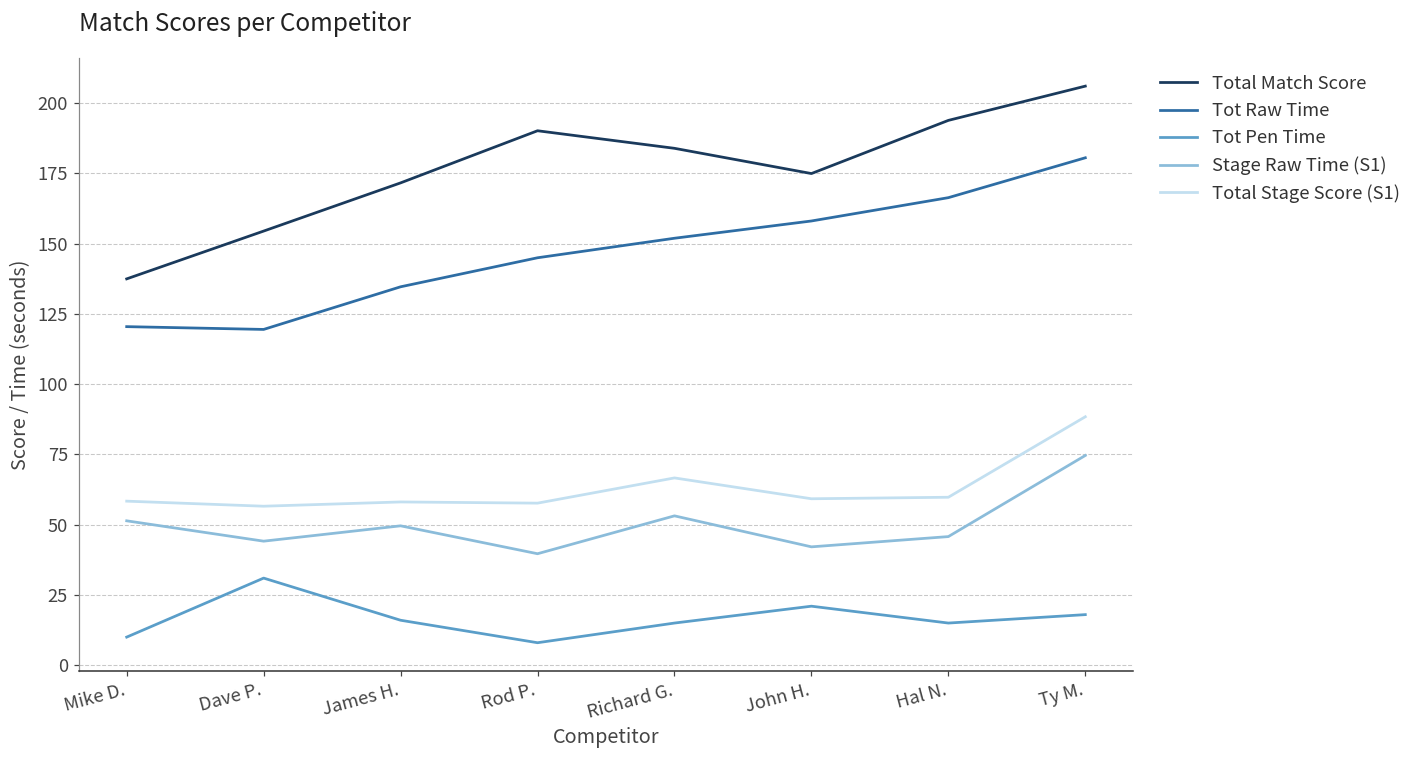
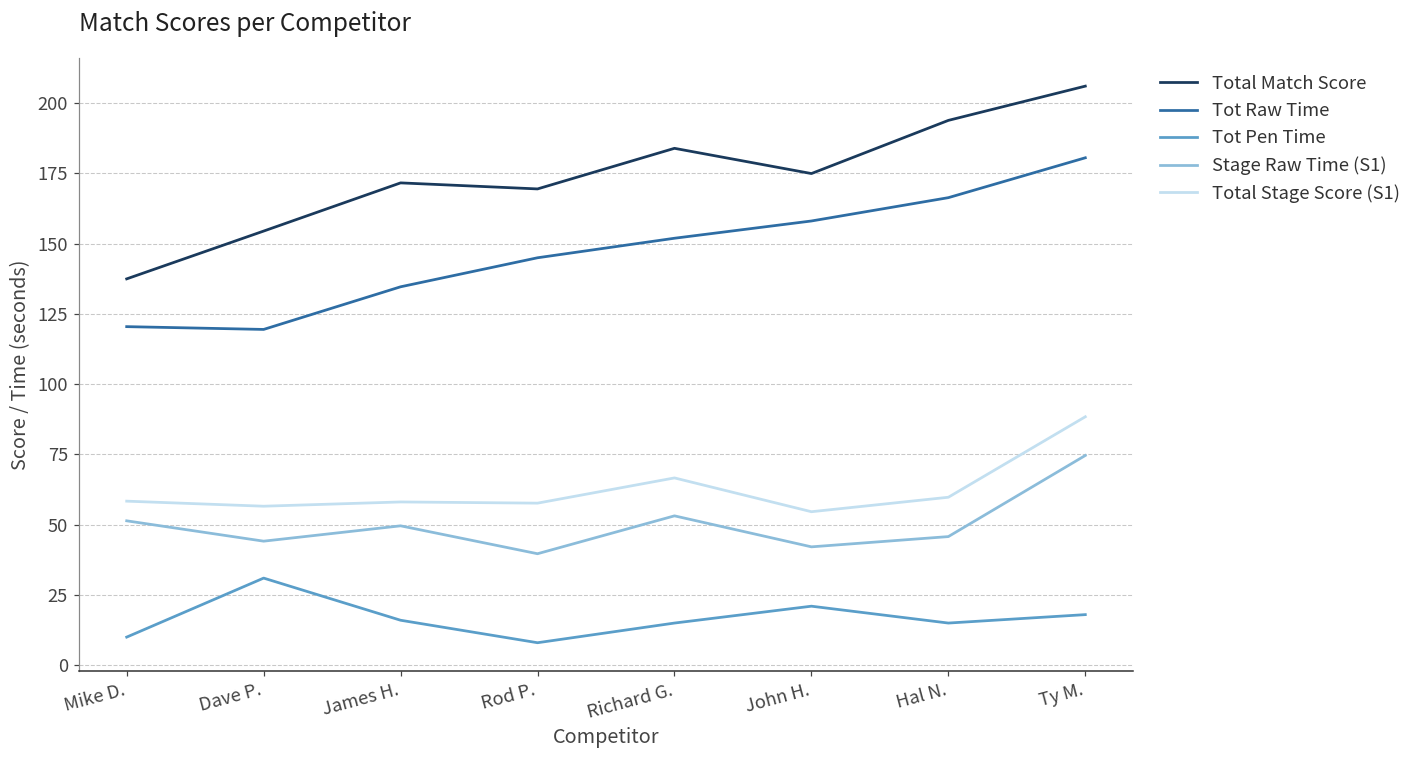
Total Match Score, Rod P.: 190 -> 169
Total Stage Score (S1), John H.: 59 -> 55
